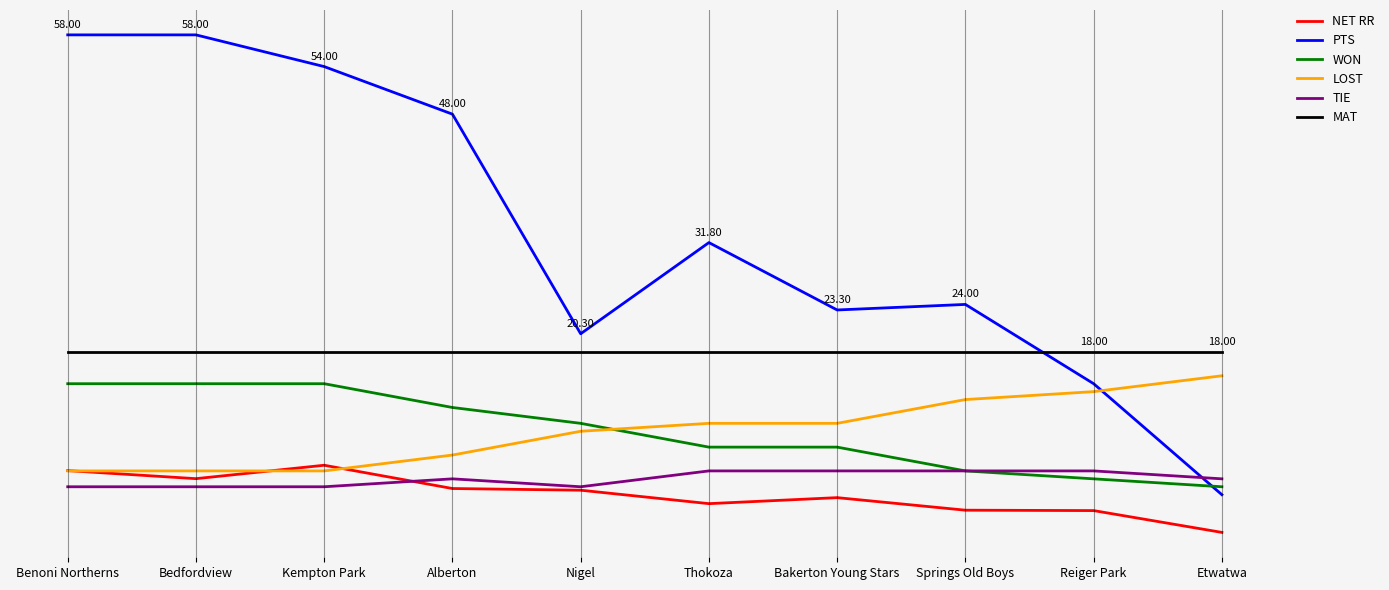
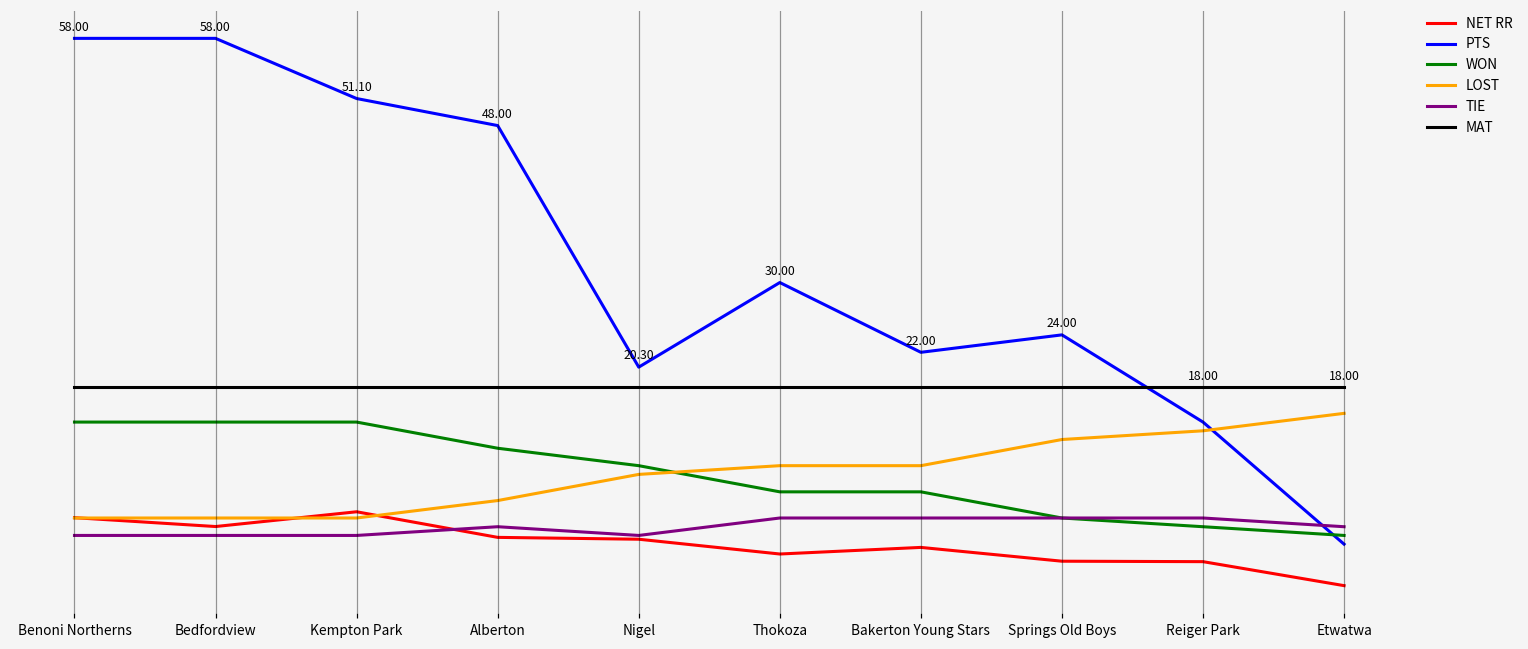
PTS, Kempton Park: 54.00 -> 51.10
PTS, Thokoza: 31.80 -> 30.00
PTS, Bakerton Young Stars: 23.30 -> 22.00
